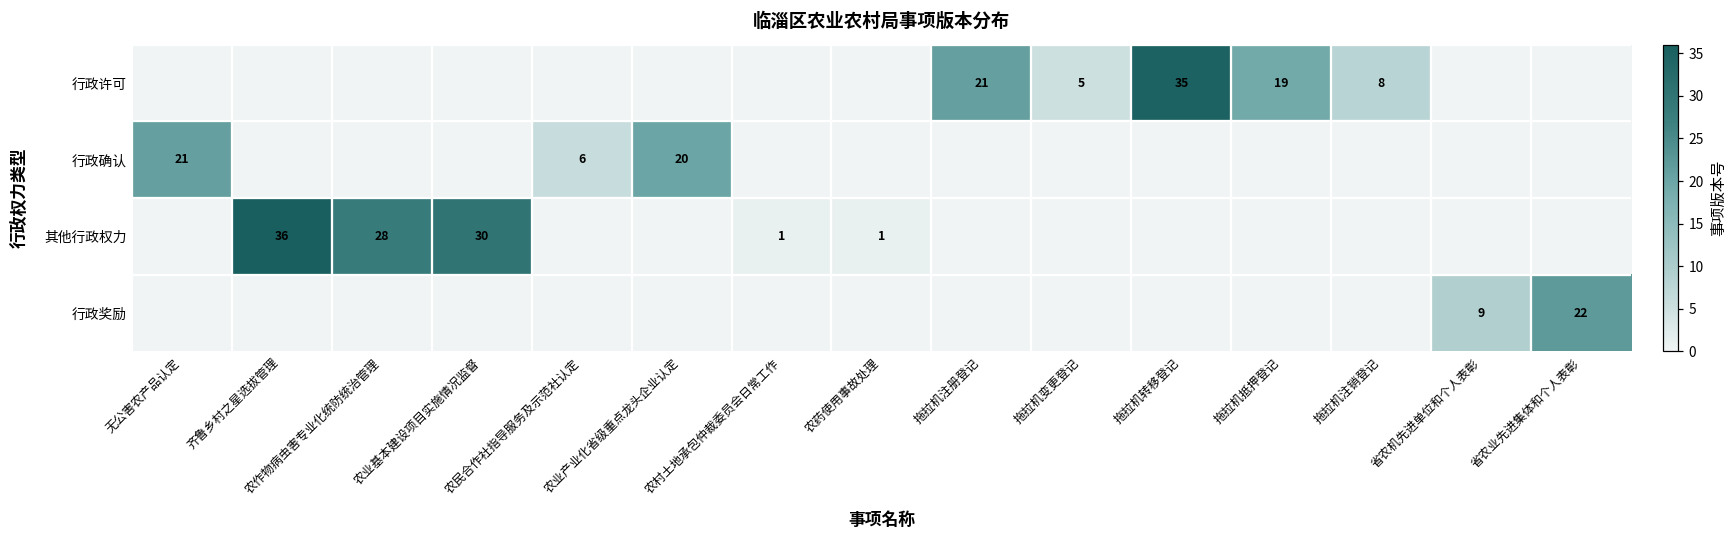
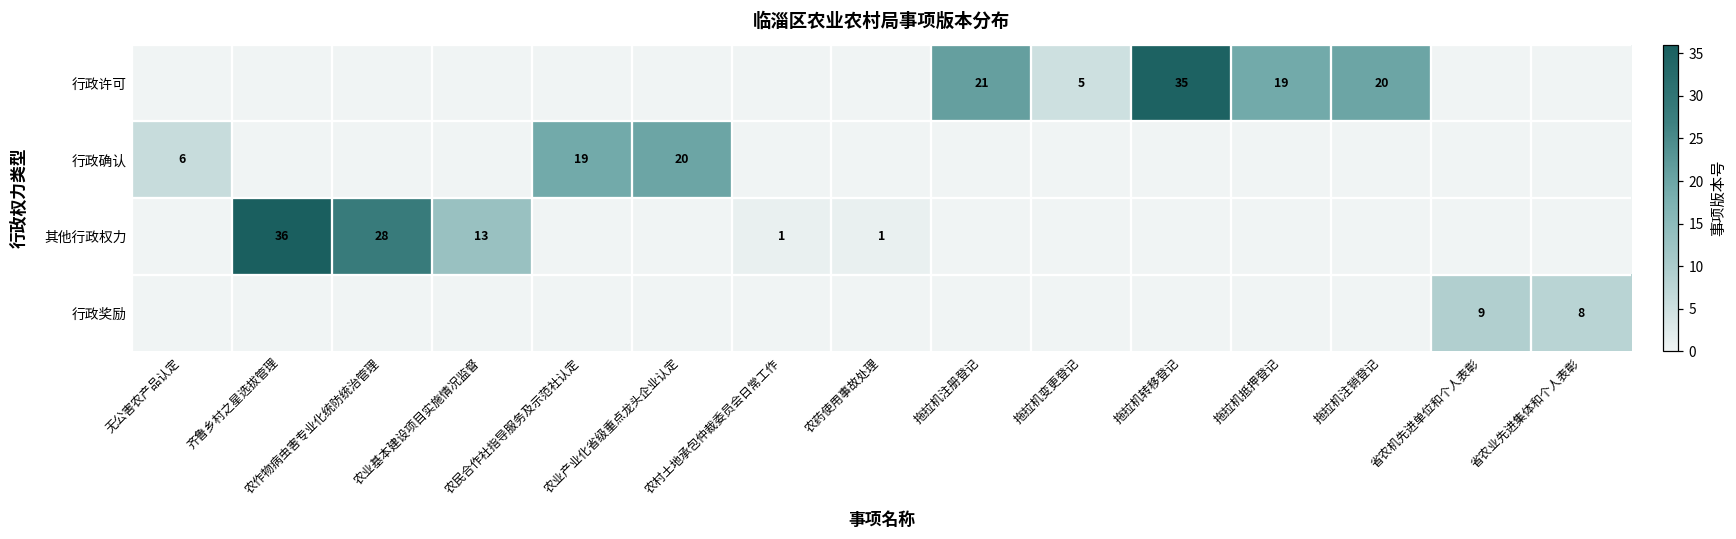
行政许可, 拖拉机注销登记: 8 -> 20
行政确认, 无公害农产品认定: 21 -> 6
行政确认, 农民合作社指导服务及示范社认定: 6 -> 19
其他行政权力, 农业基本建设项目实施情况监督: 30 -> 13
行政奖励, 省农业先进集体和个人表彰: 22 -> 8
